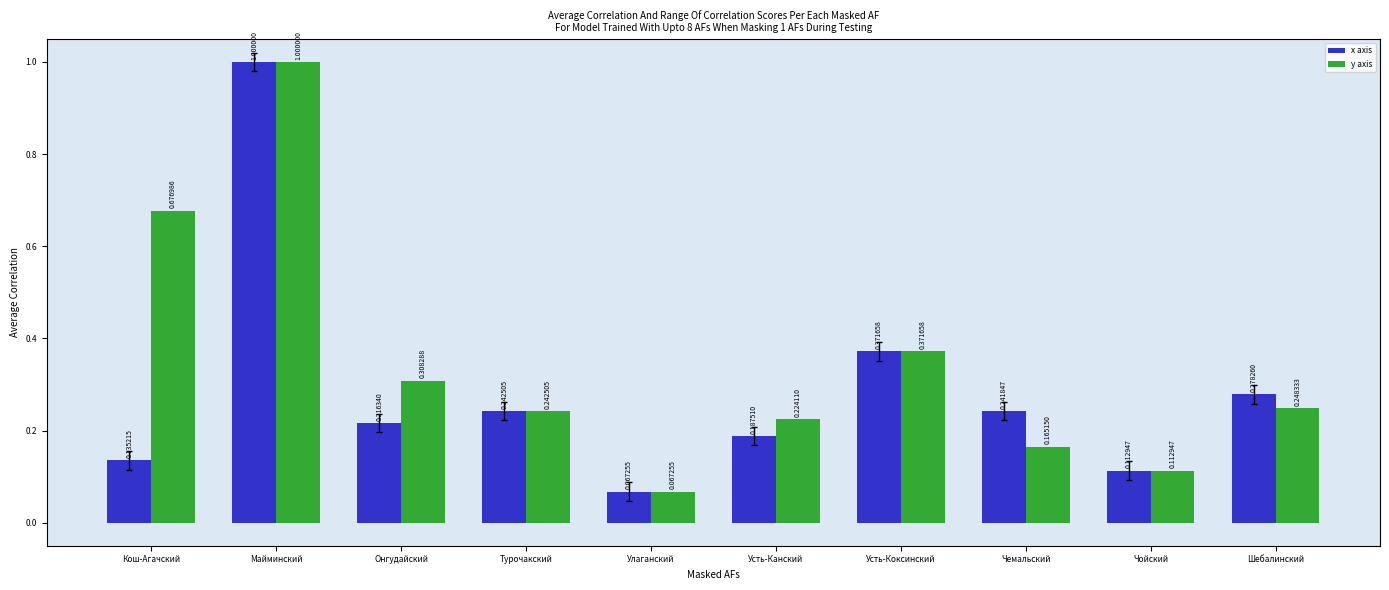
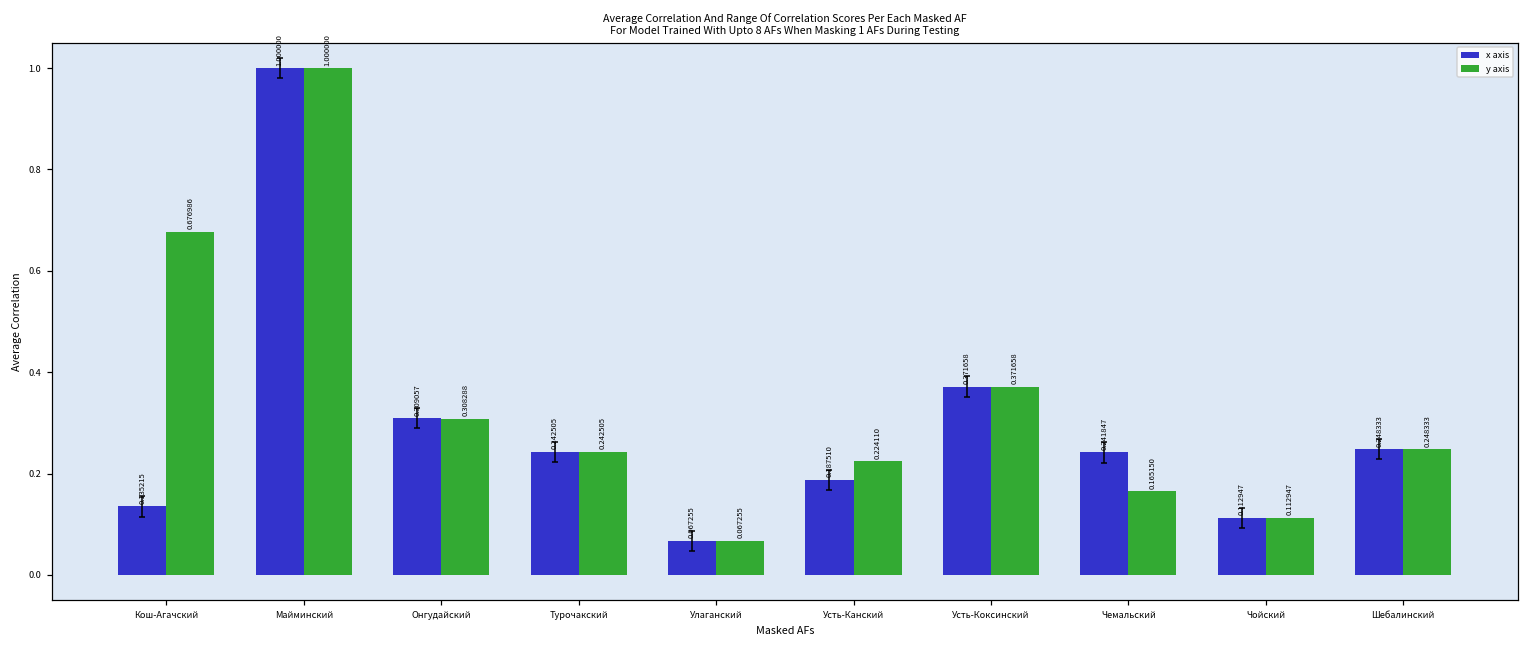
x axis, Онгудайский: 0.216340 -> 0.309057
x axis, Шебалинский: 0.278260 -> 0.248333
